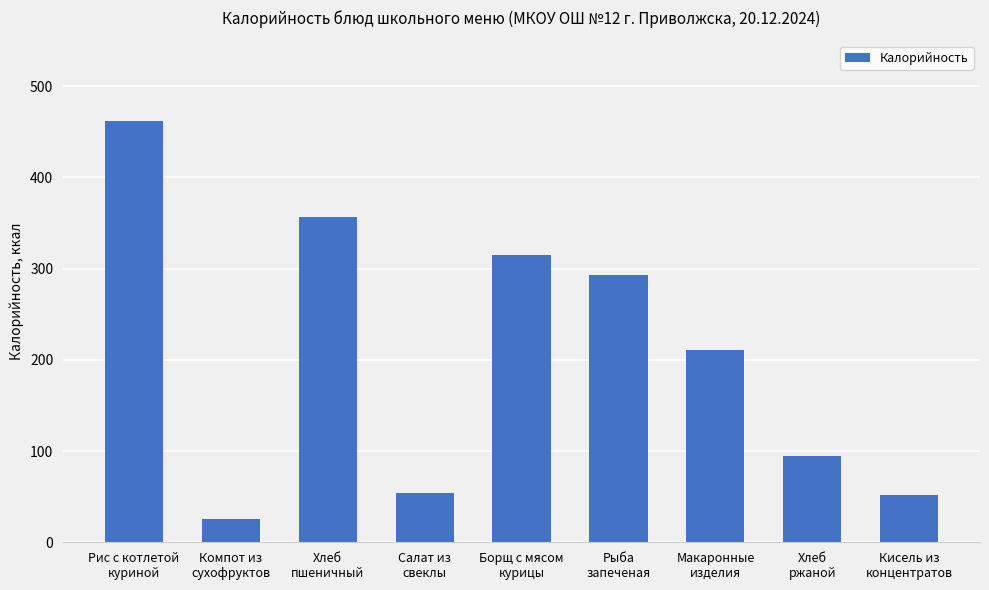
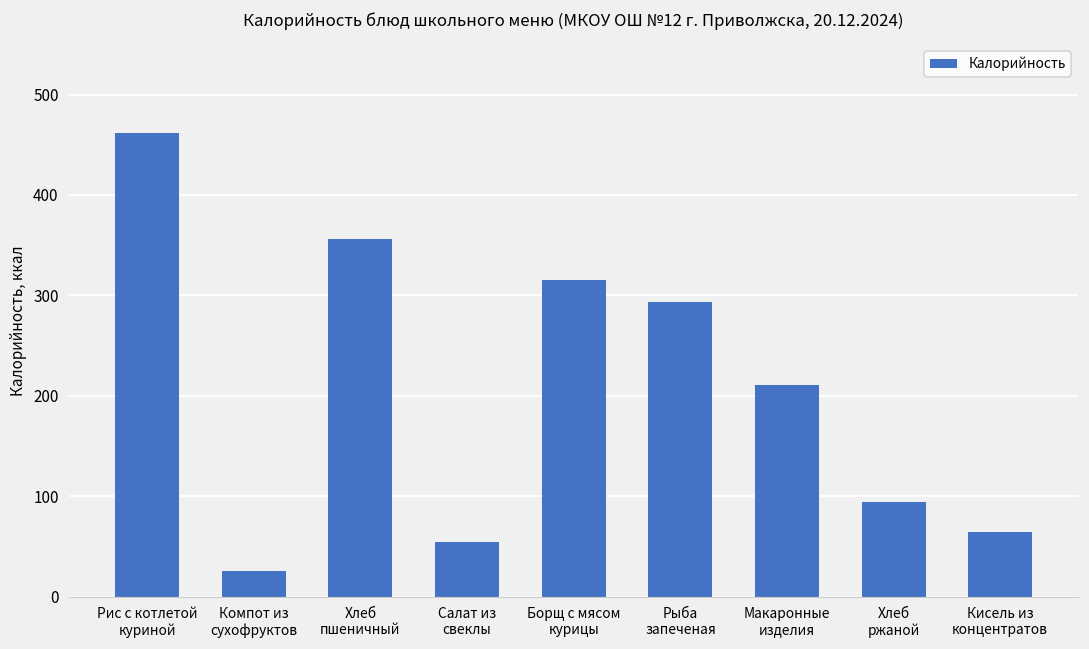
Кисель из концентратов: 50 -> 60
